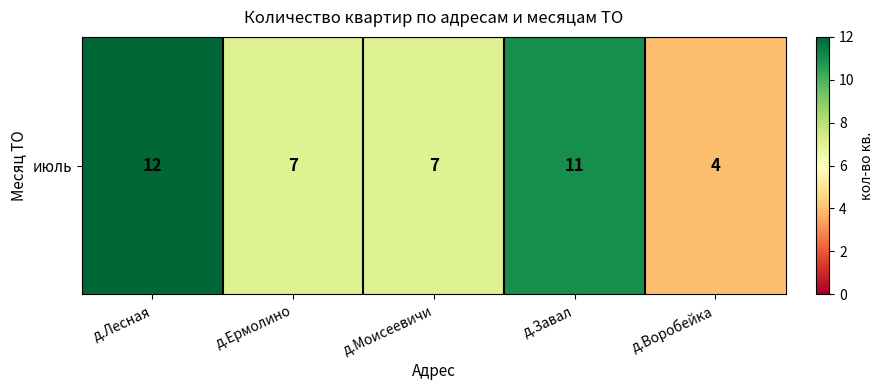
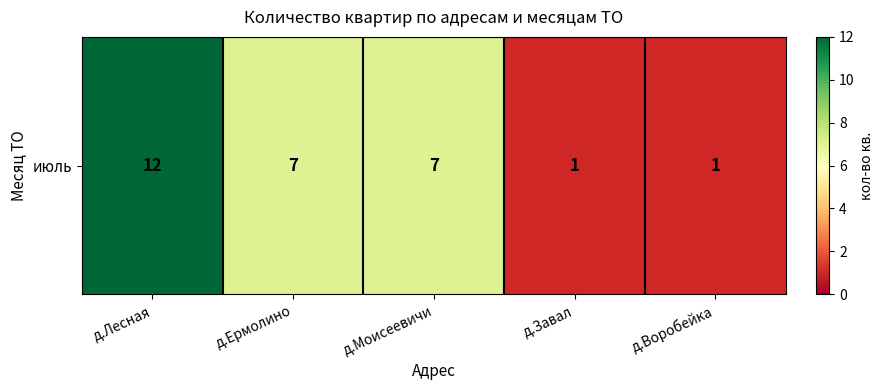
июль, д.Завал: 11 -> 1
июль, д.Воробейка: 4 -> 1
